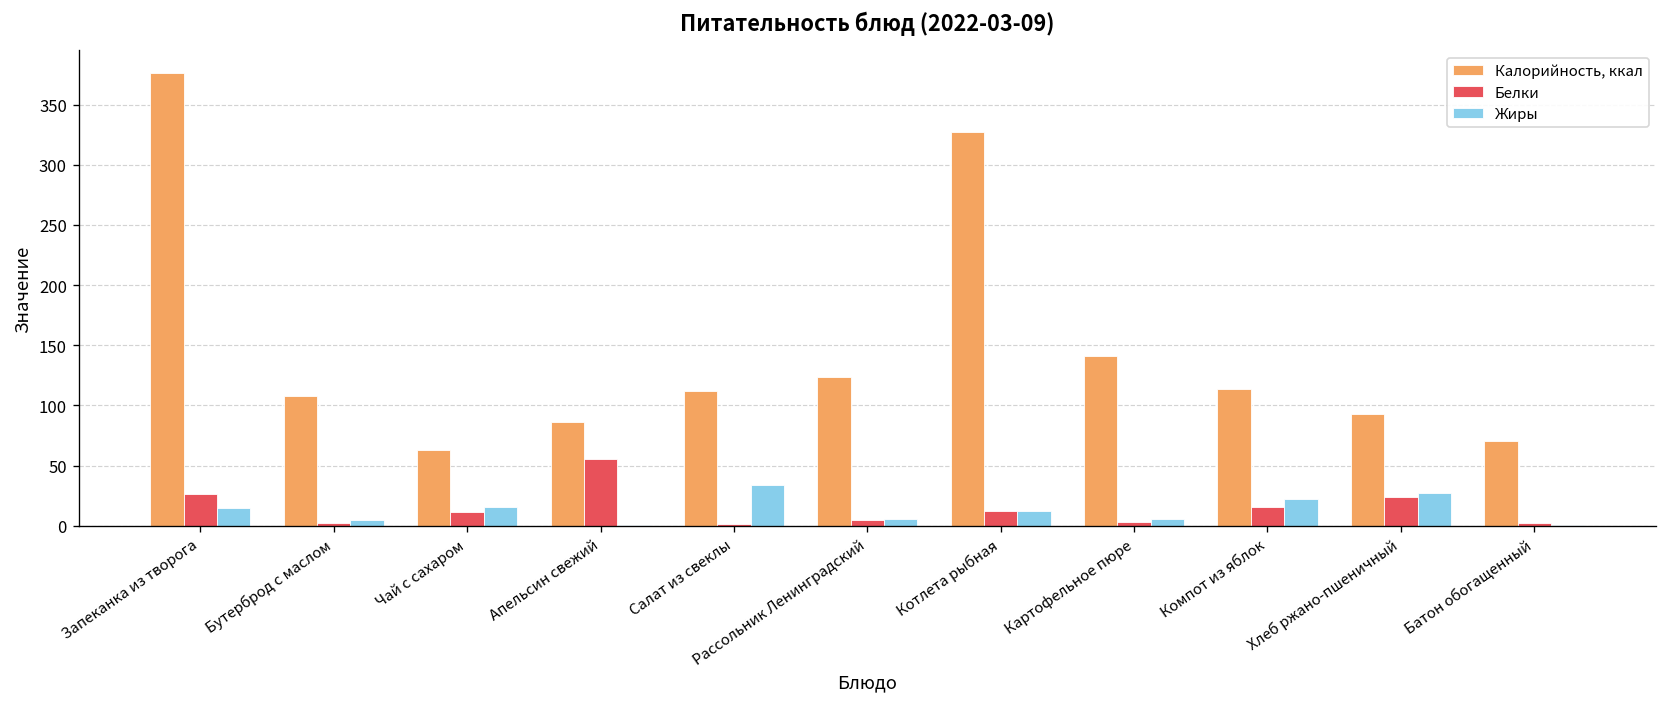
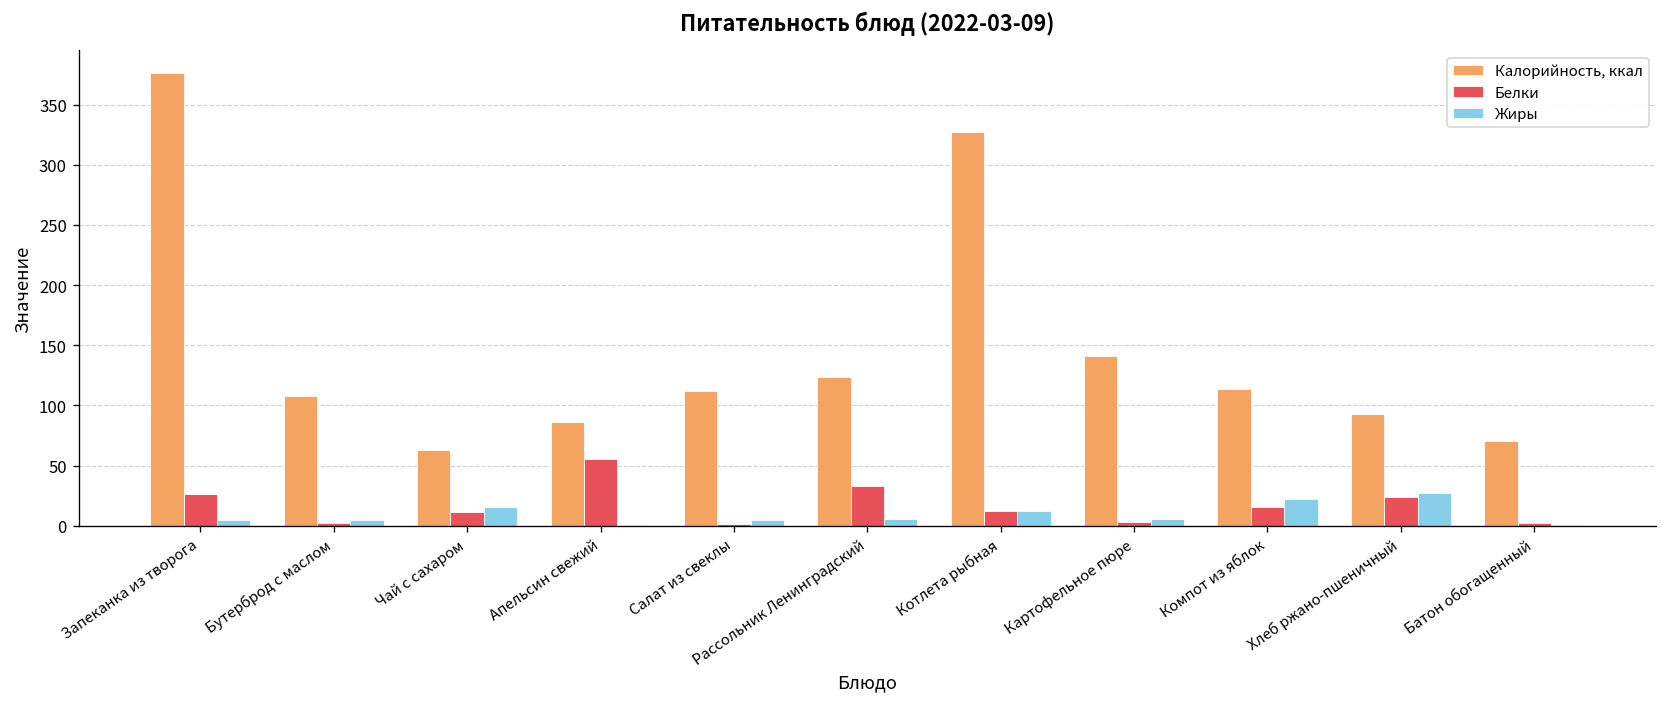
Жиры, Запеканка из творога: 14 -> 5
Жиры, Салат из свеклы: 34 -> 5
Белки, Рассольник Ленинградский: 5 -> 33
